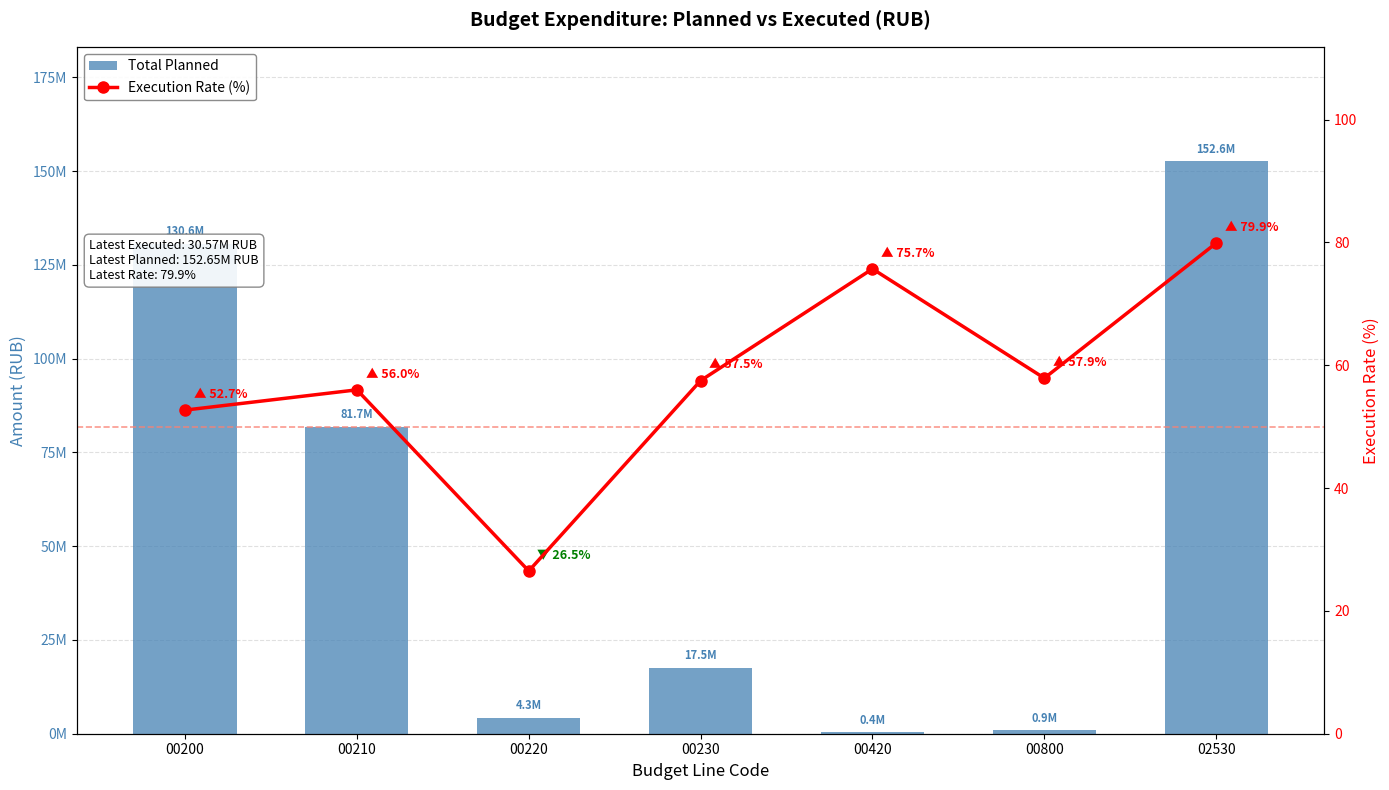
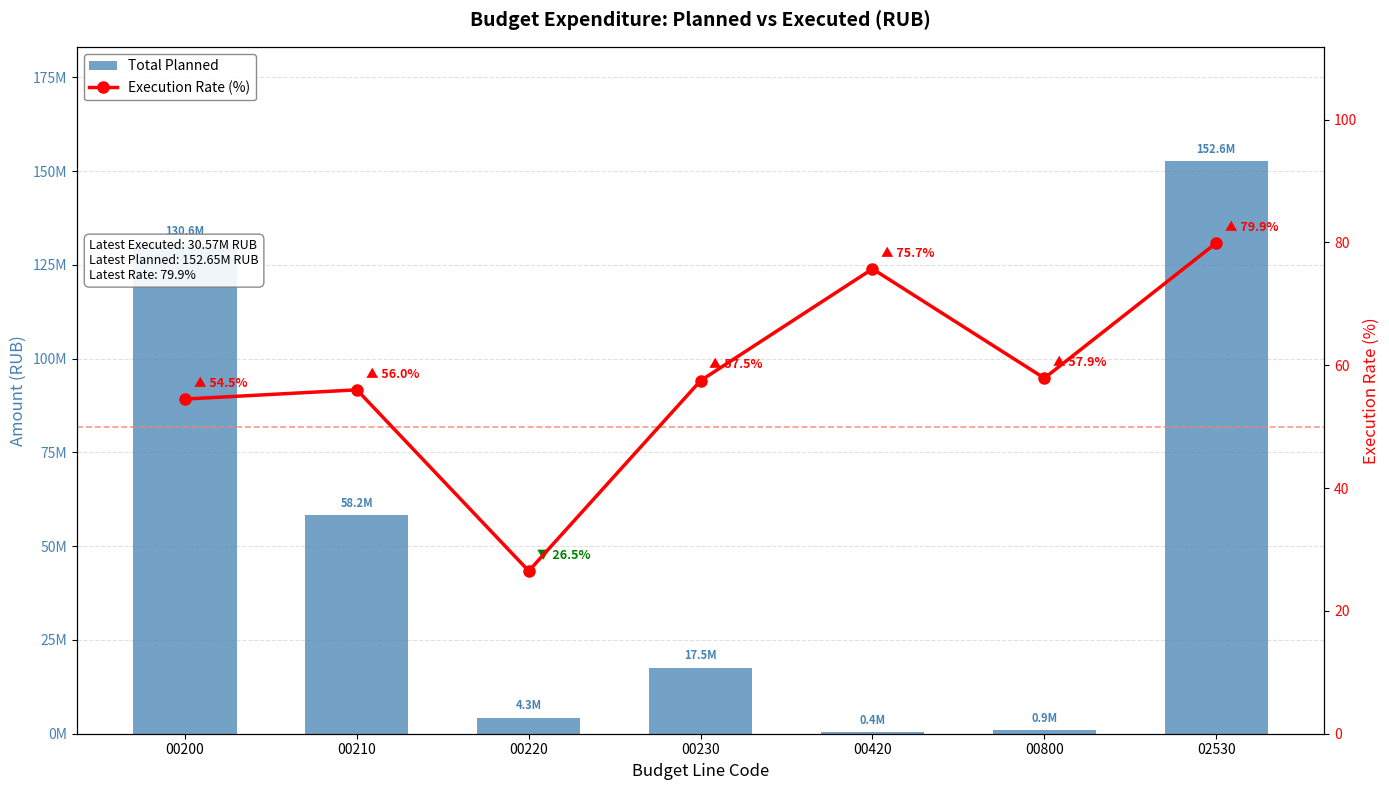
Total Planned, 00210: 81.7M -> 58.2M
Execution Rate (%), 00200: 52.7% -> 54.5%
